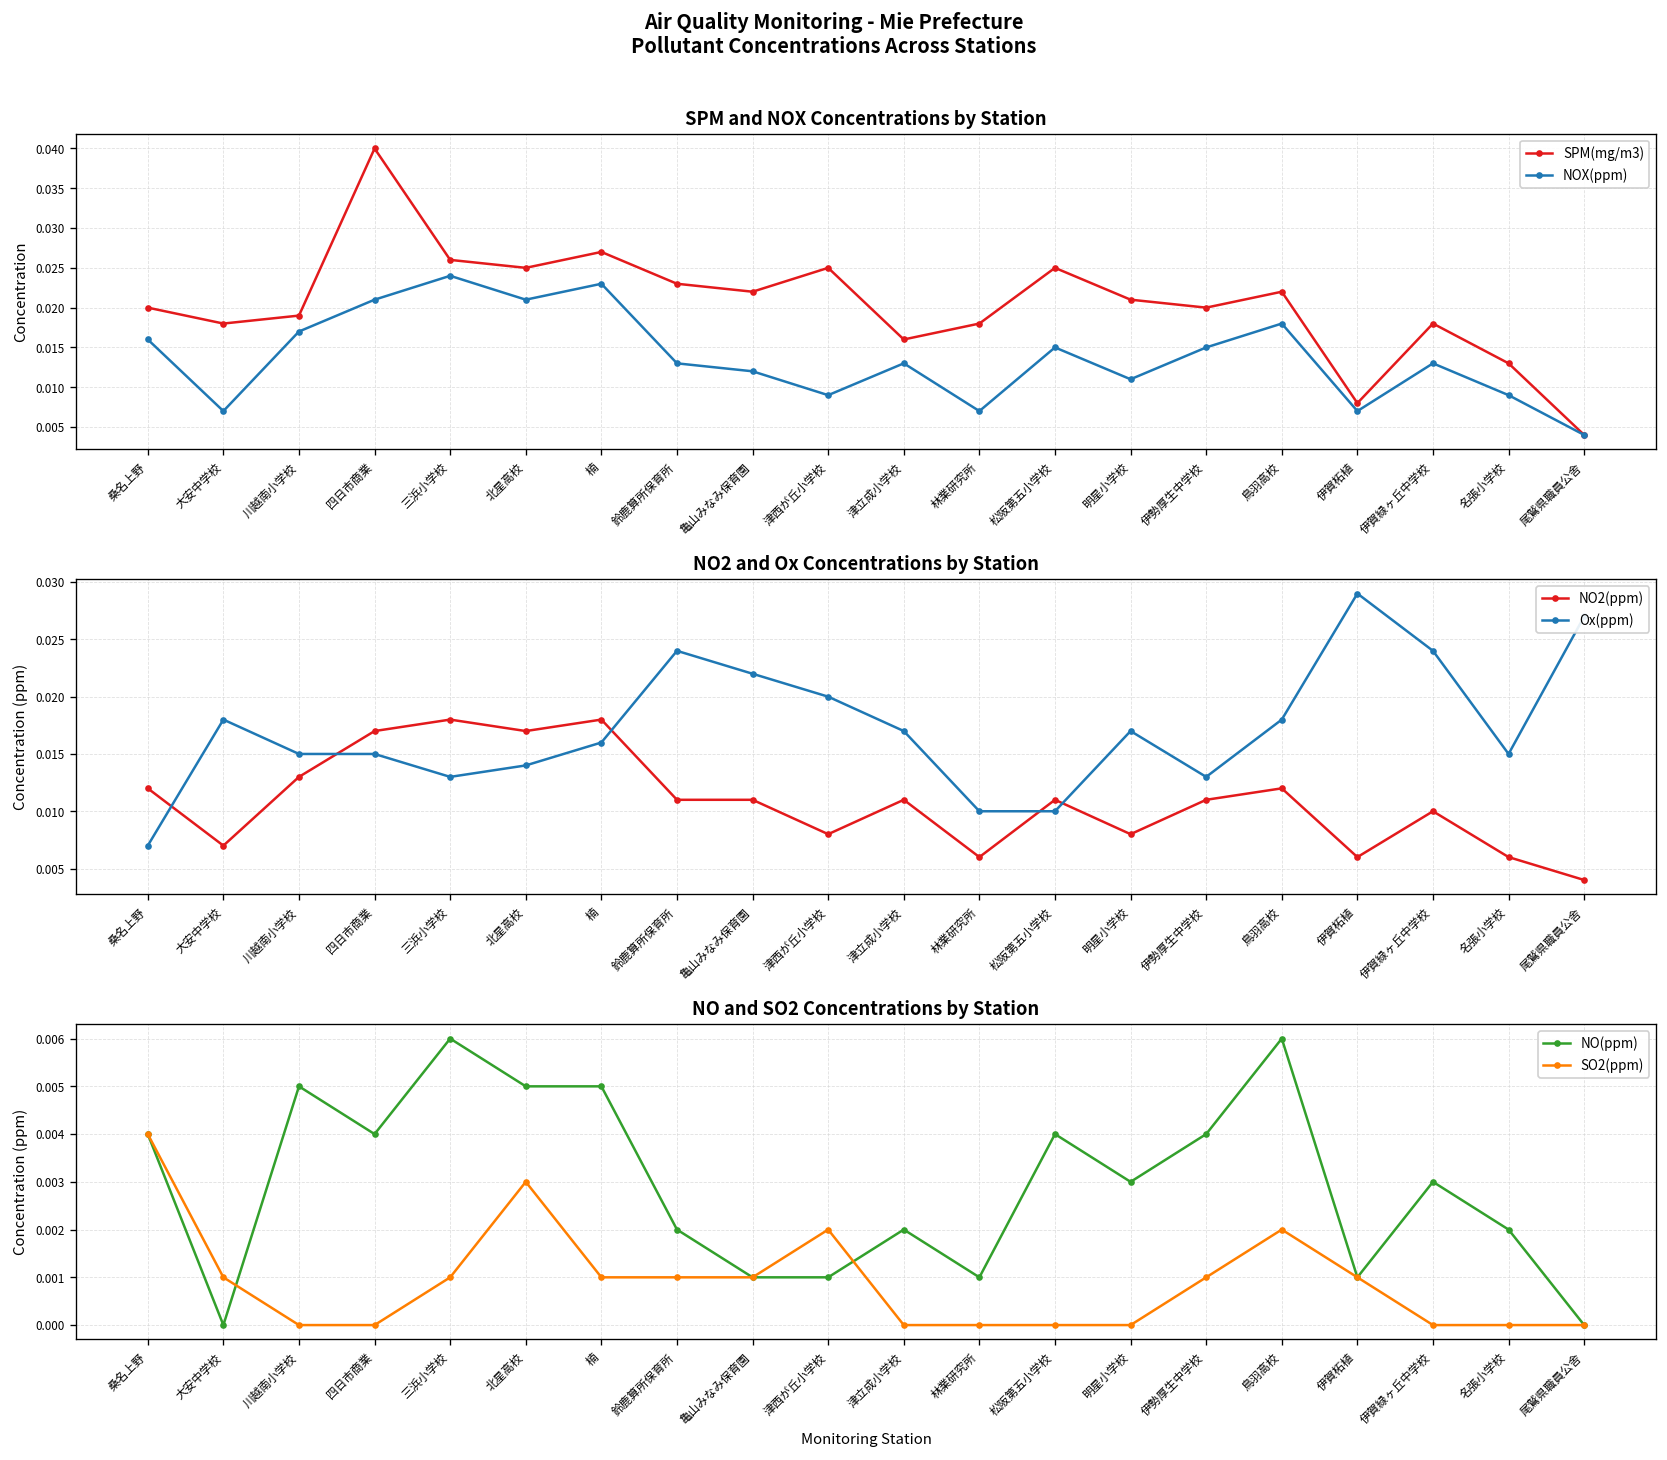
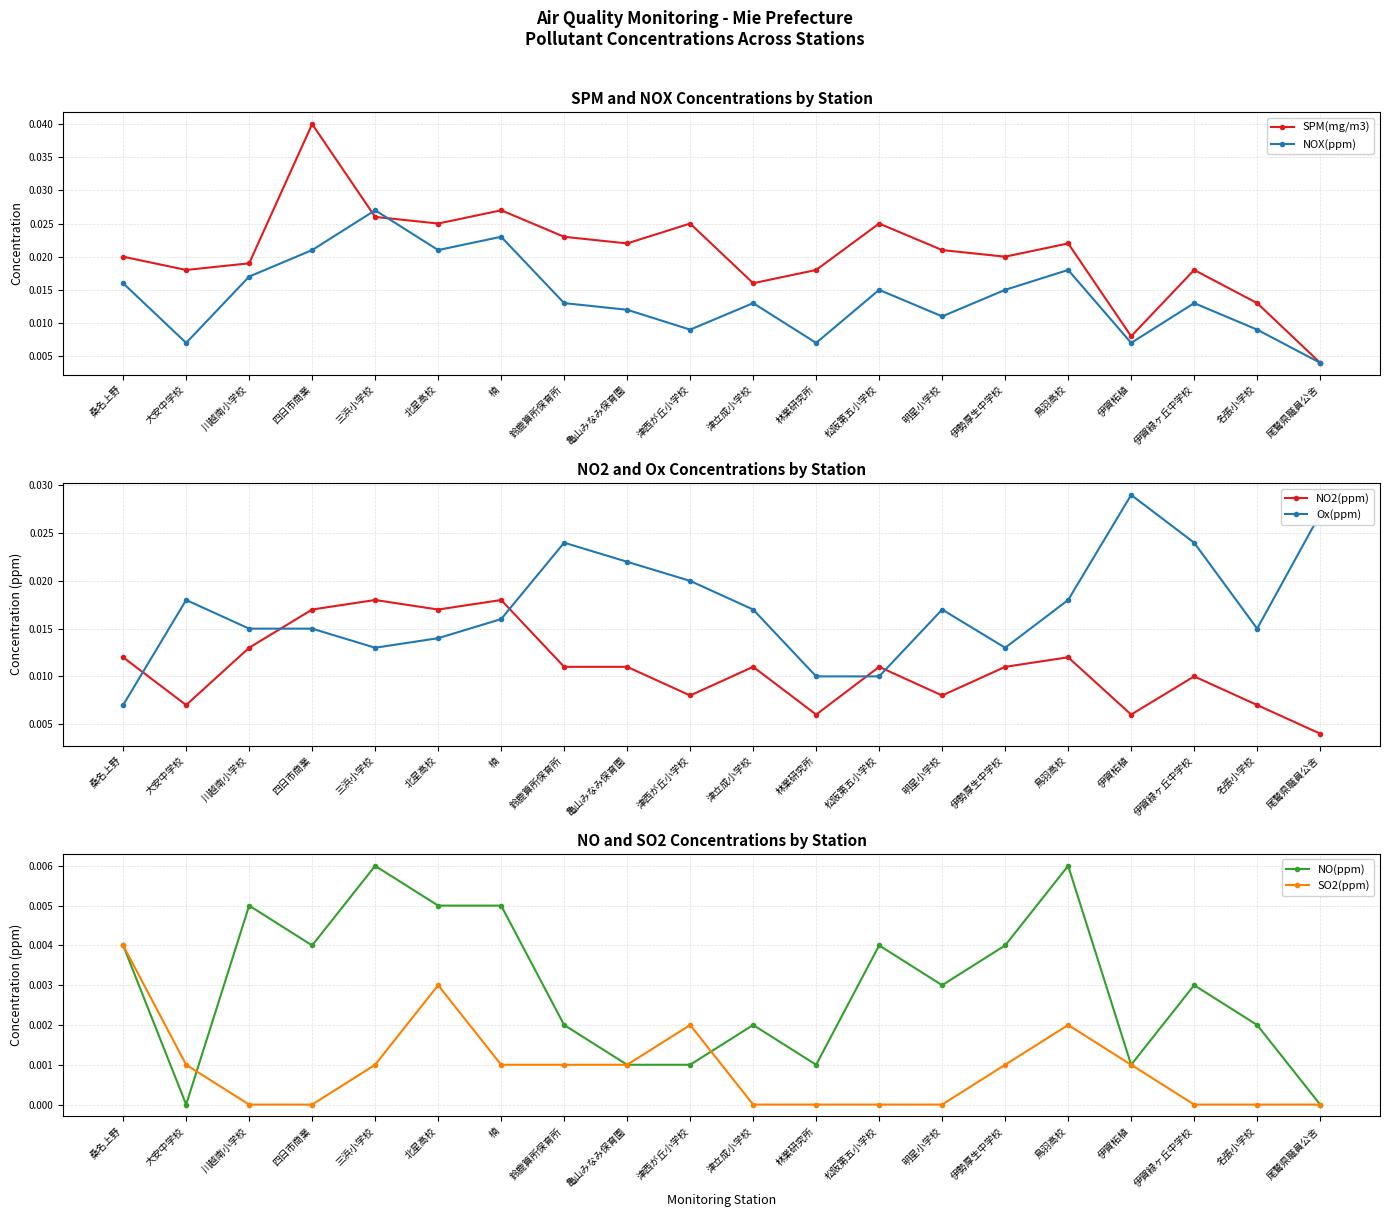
SPM and NOX Concentrations by Station, NOX(ppm), 三浜小学校: 0.024 -> 0.027
NO2 and Ox Concentrations by Station, NO2(ppm), 名張小学校: 0.006 -> 0.007
